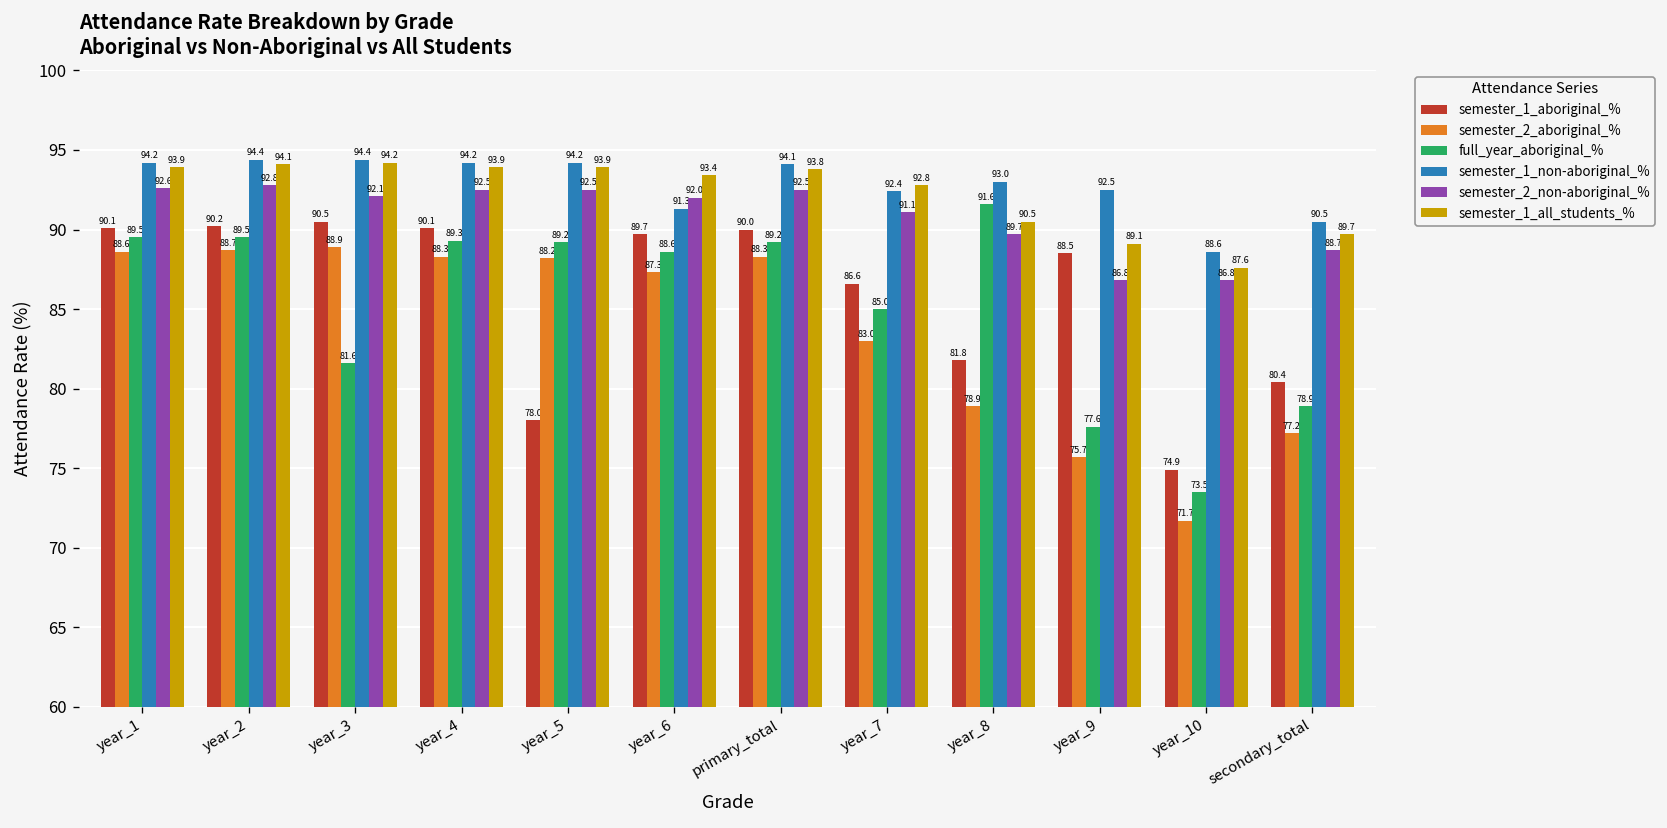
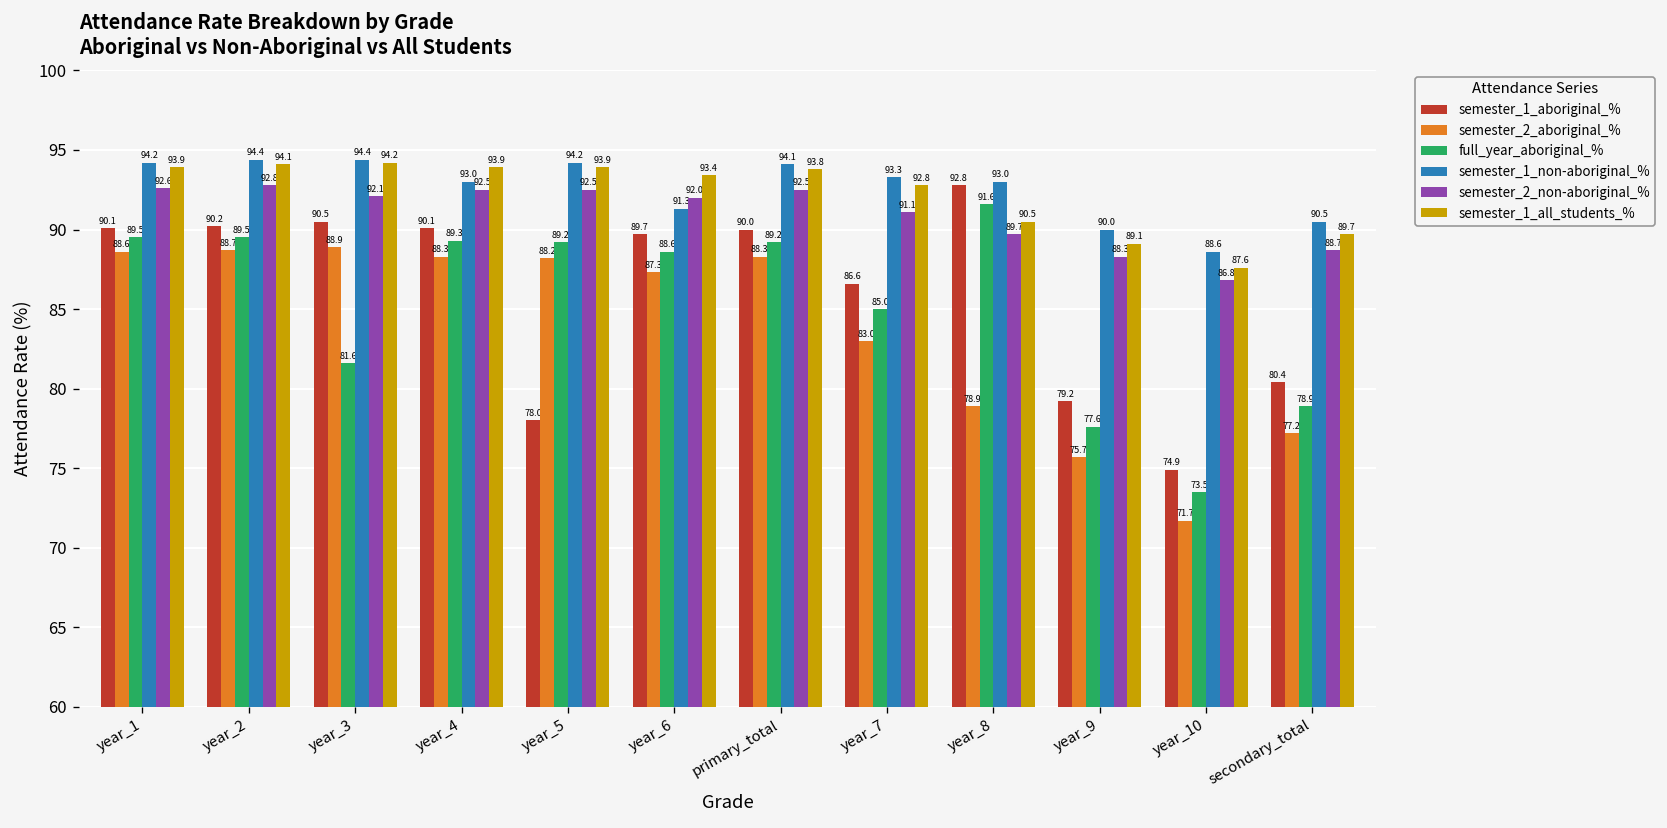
semester_1_non-aboriginal_%, year_4: 94.2 -> 93.0
semester_1_non-aboriginal_%, year_7: 92.4 -> 93.3
semester_1_aboriginal_%, year_8: 81.8 -> 92.8
semester_1_aboriginal_%, year_9: 88.5 -> 79.2
semester_1_non-aboriginal_%, year_9: 92.5 -> 90.0
semester_2_non-aboriginal_%, year_9: 86.8 -> 88.3
